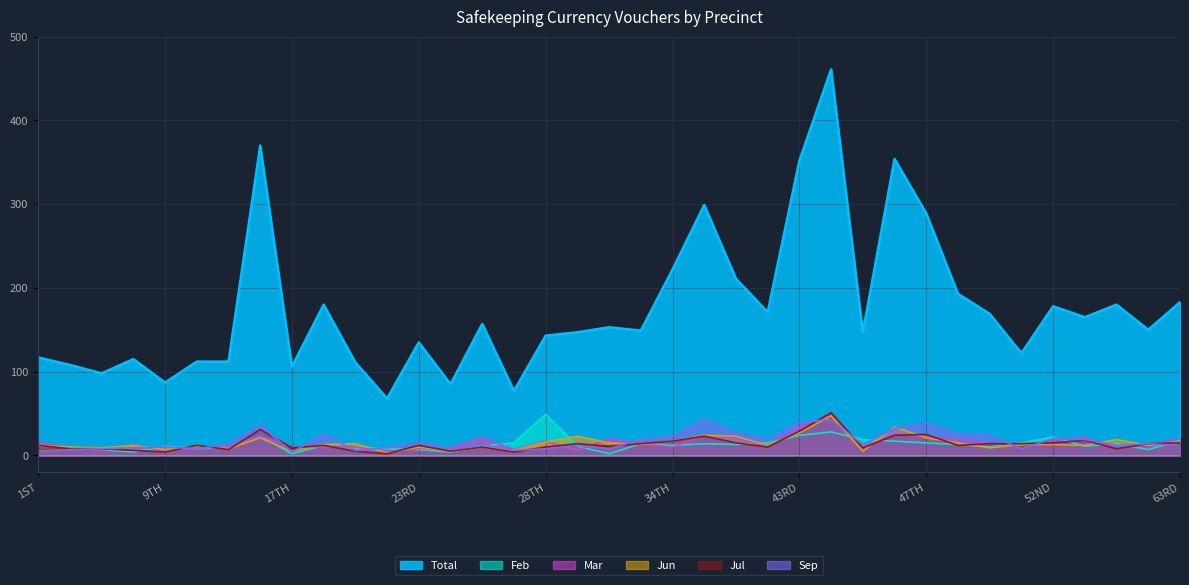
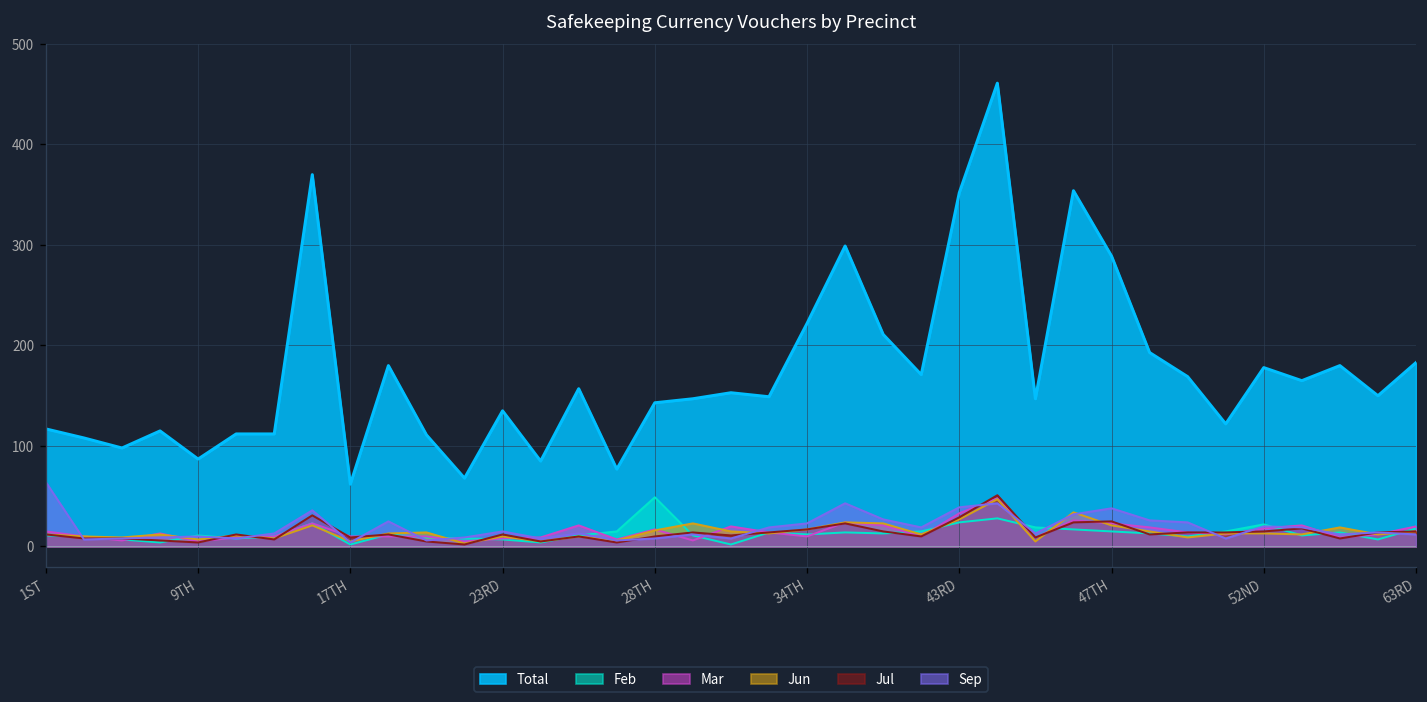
Sep, 1ST: 10 -> 60
Total, 17TH: 110 -> 60
